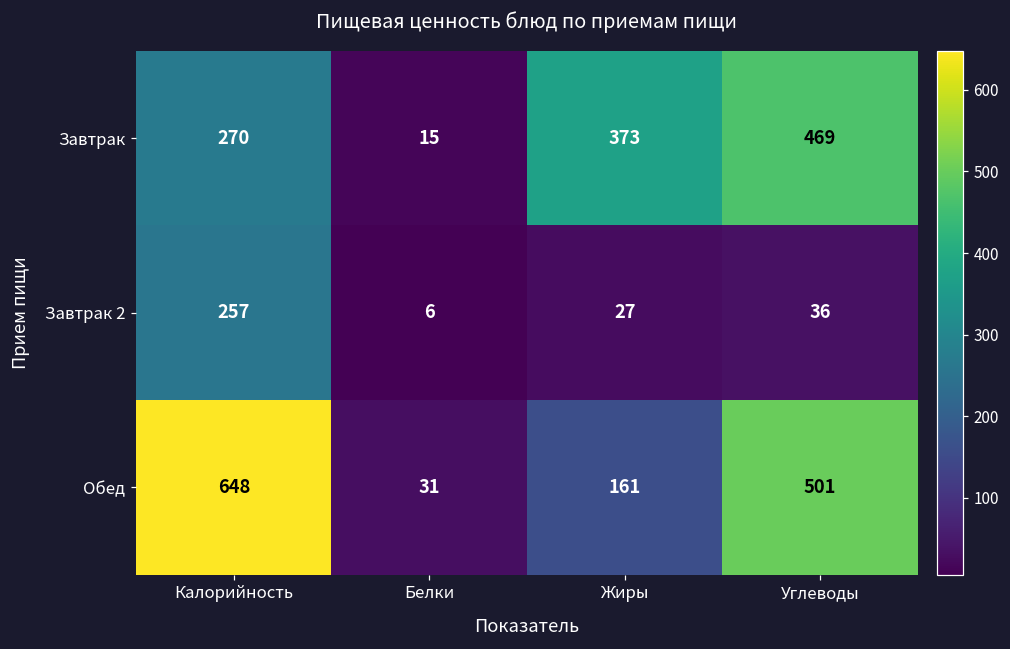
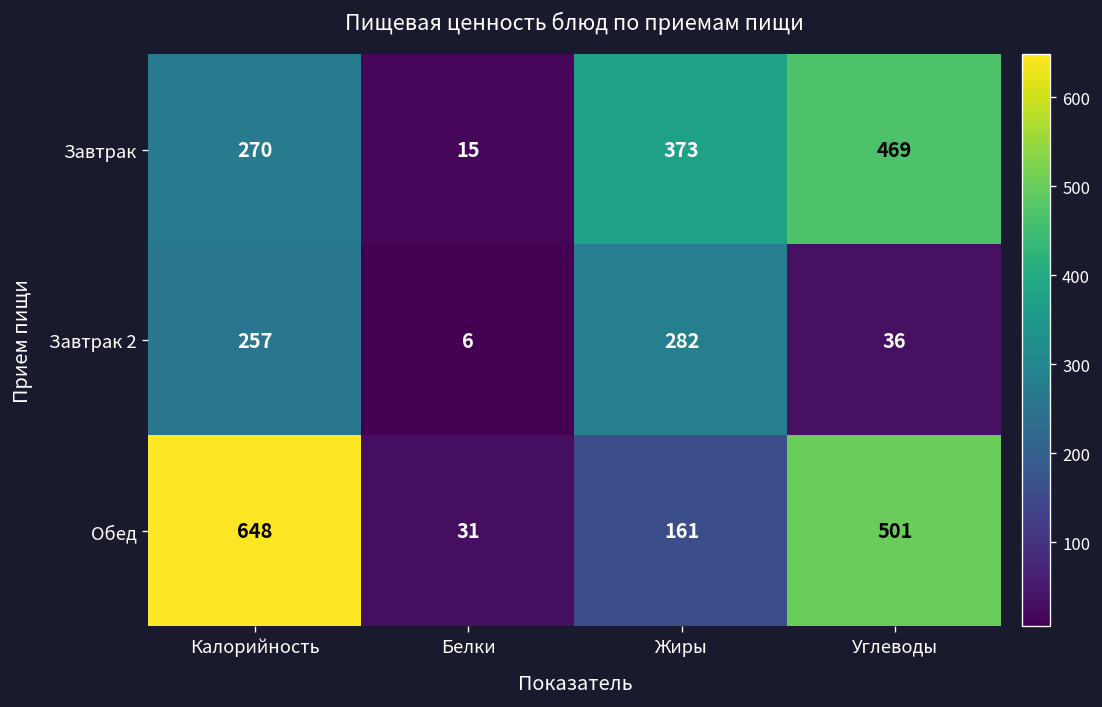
Завтрак 2, Жиры: 27 -> 282
